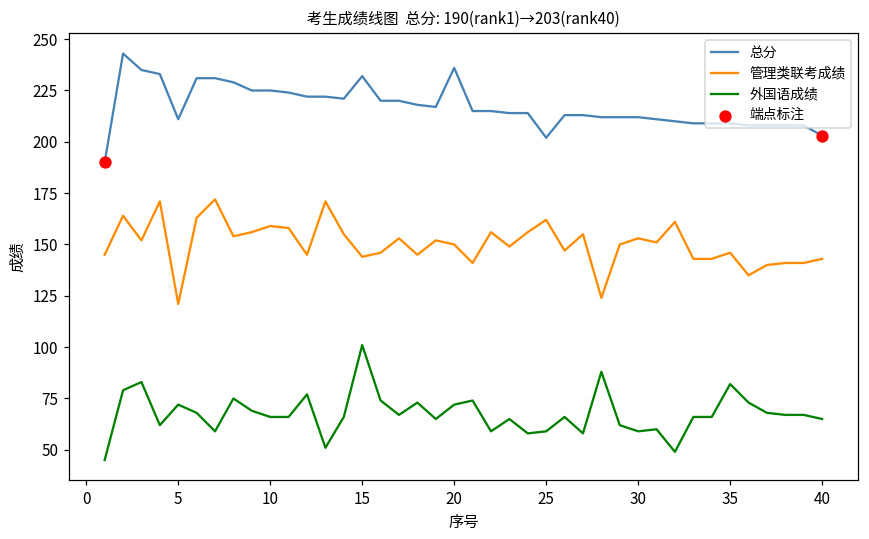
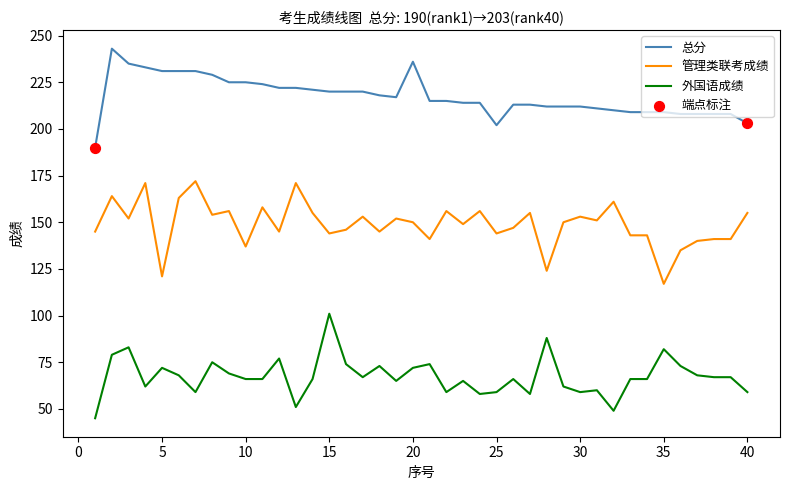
总分, 5: 211 -> 231
管理类联考成绩, 10: 159 -> 137
总分, 15: 232 -> 220
管理类联考成绩, 25: 162 -> 144
管理类联考成绩, 35: 146 -> 117
管理类联考成绩, 40: 143 -> 155
外国语成绩, 40: 65 -> 59
